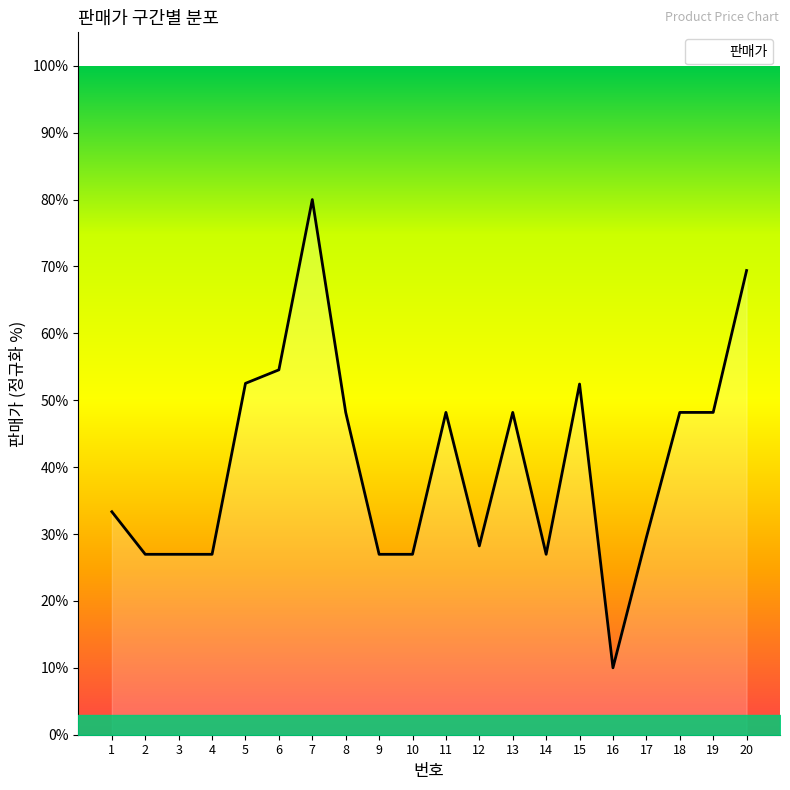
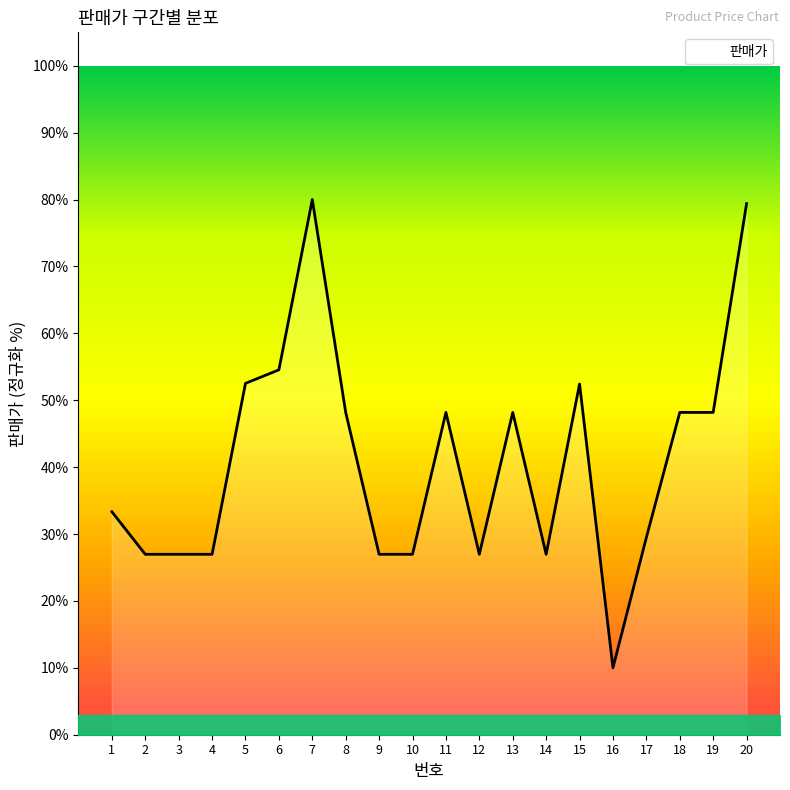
판매가, 12: 28% -> 27%
판매가, 20: 69% -> 79%
